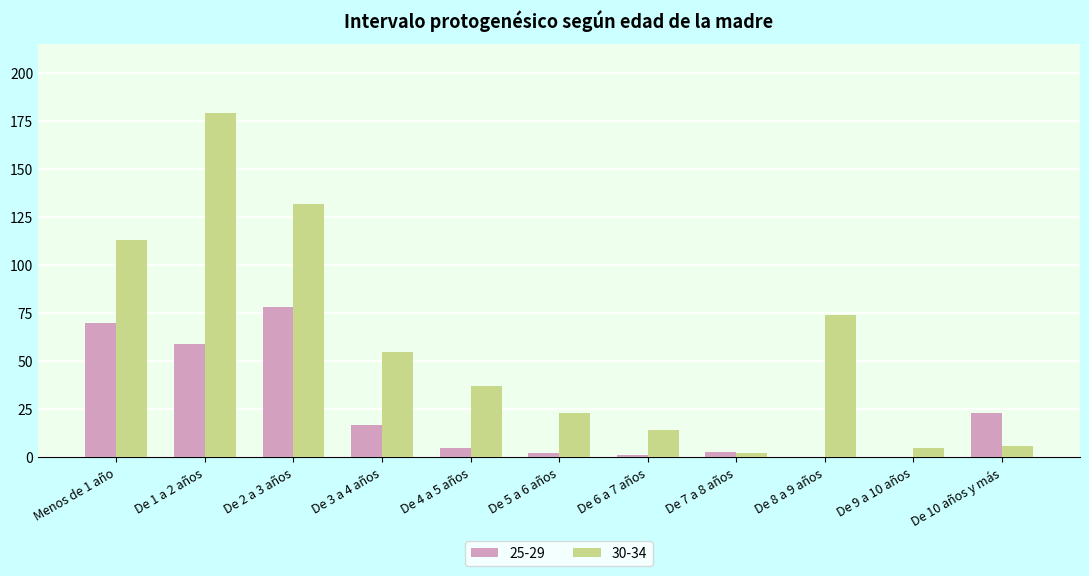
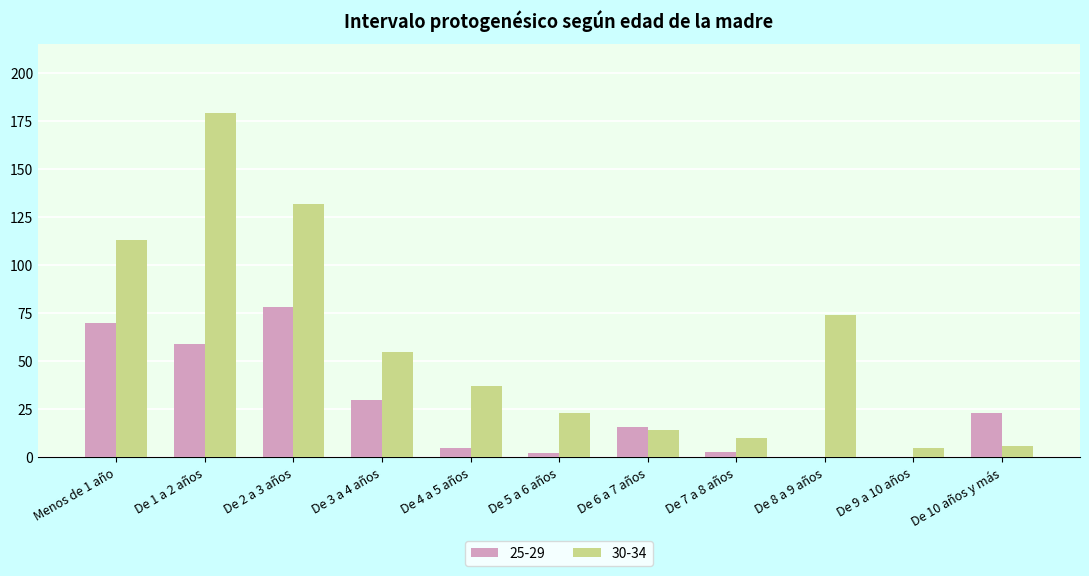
25-29, De 3 a 4 años: 17 -> 30
25-29, De 6 a 7 años: 1 -> 16
30-34, De 7 a 8 años: 2 -> 10
